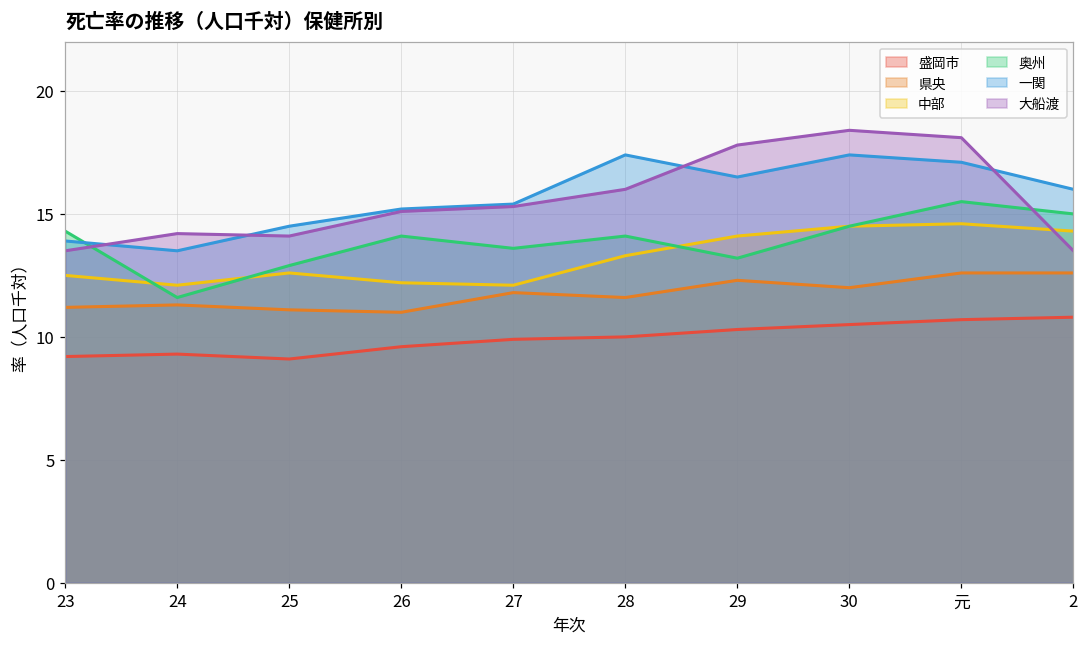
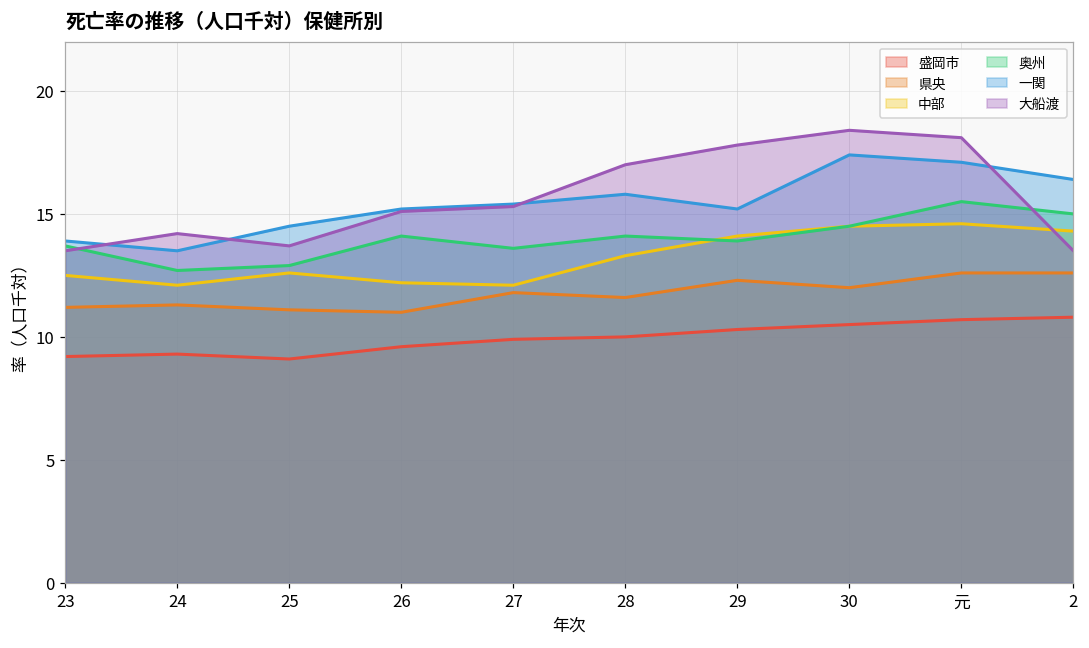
奥州, 23: 14.3 -> 13.7
奥州, 24: 11.6 -> 12.7
大船渡, 25: 14.1 -> 13.7
一関, 28: 17.4 -> 15.8
大船渡, 28: 16 -> 17
奥州, 29: 13.2 -> 13.9
一関, 29: 16.5 -> 15.2
一関, 2: 16.0 -> 16.4
